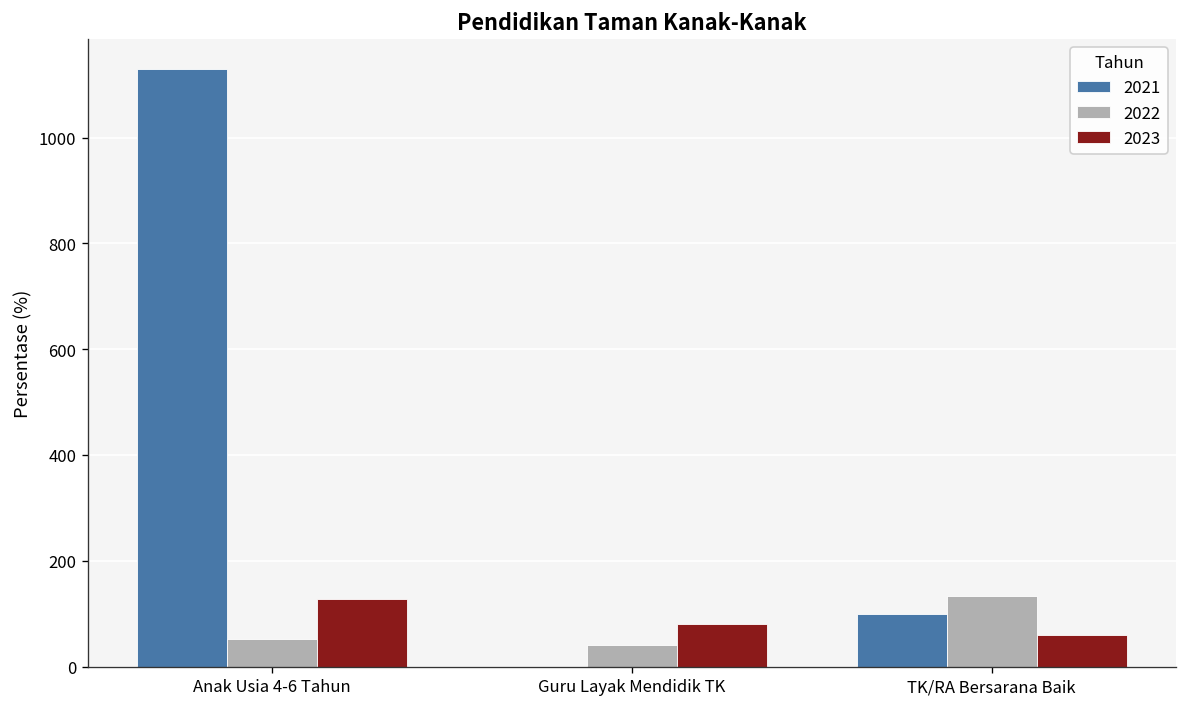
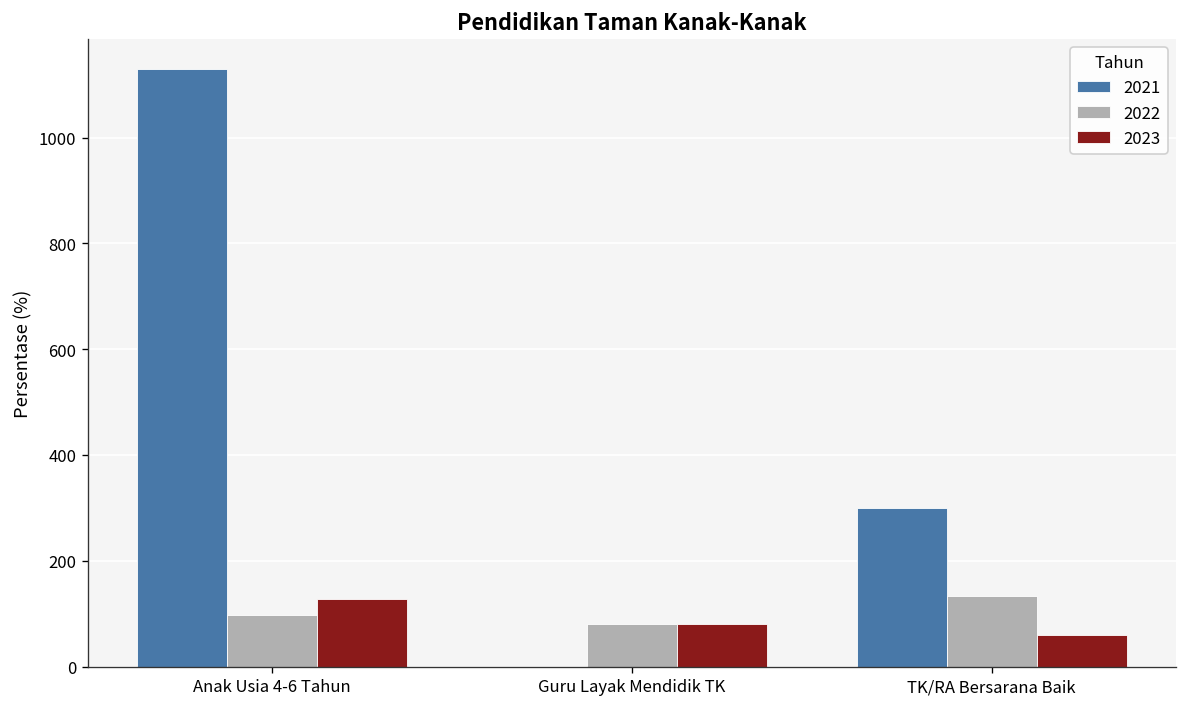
2022, Anak Usia 4-6 Tahun: 50 -> 100
2022, Guru Layak Mendidik TK: 40 -> 80
2021, TK/RA Bersarana Baik: 100 -> 300
